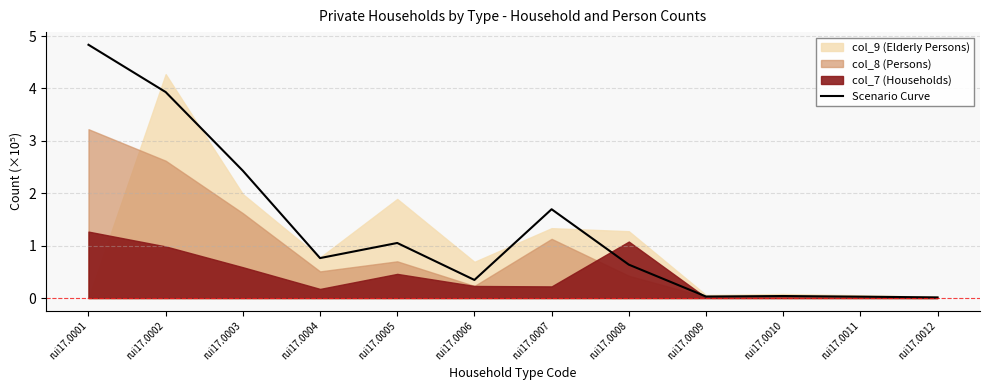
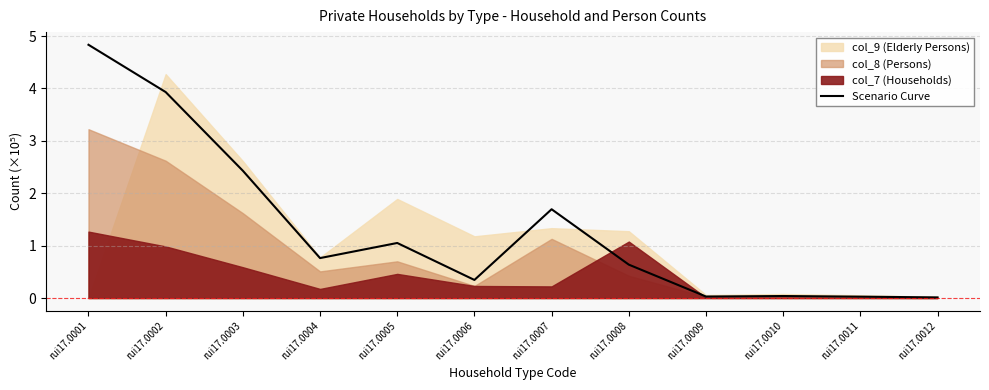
col_9 (Elderly Persons), rui17.0003: 2.0 -> 2.6
col_9 (Elderly Persons), rui17.0006: 0.7 -> 1.2
